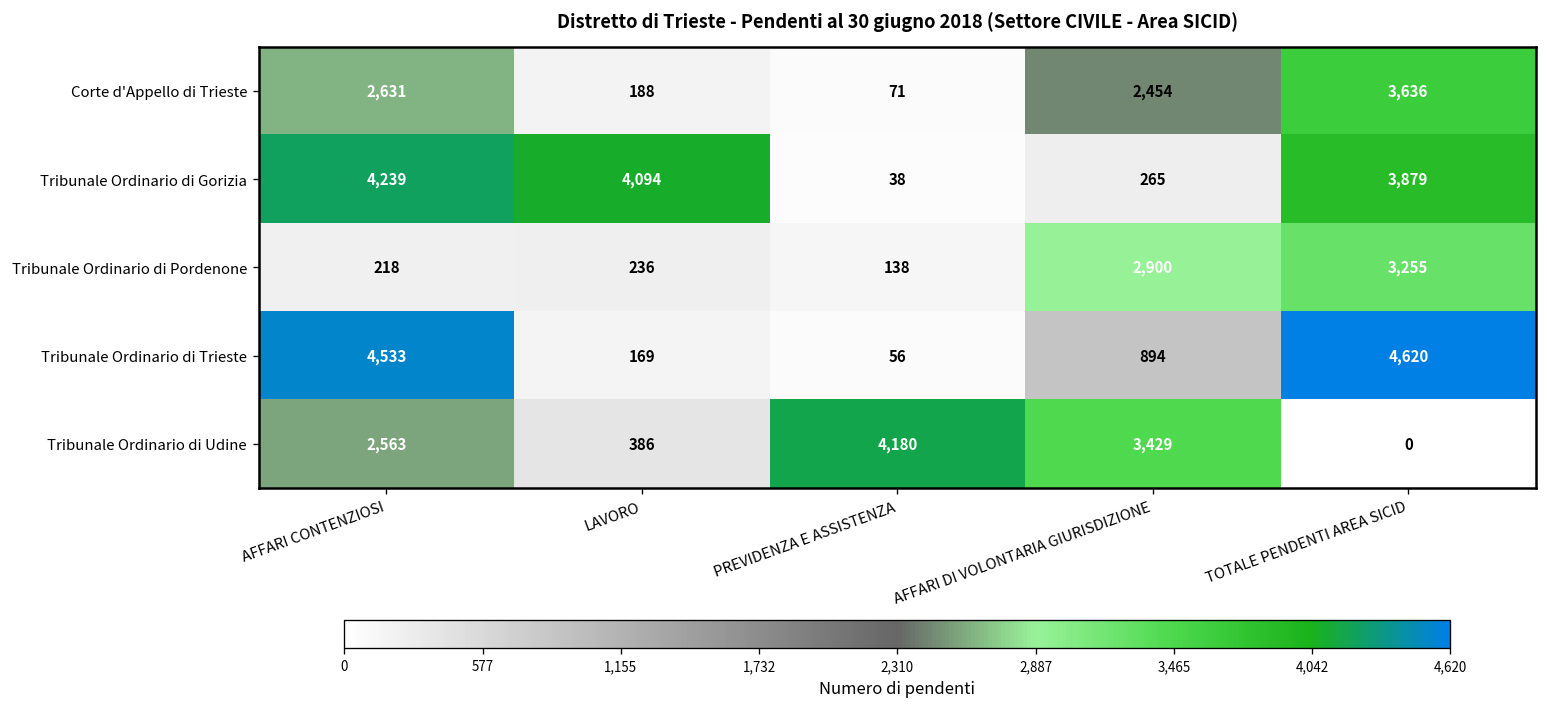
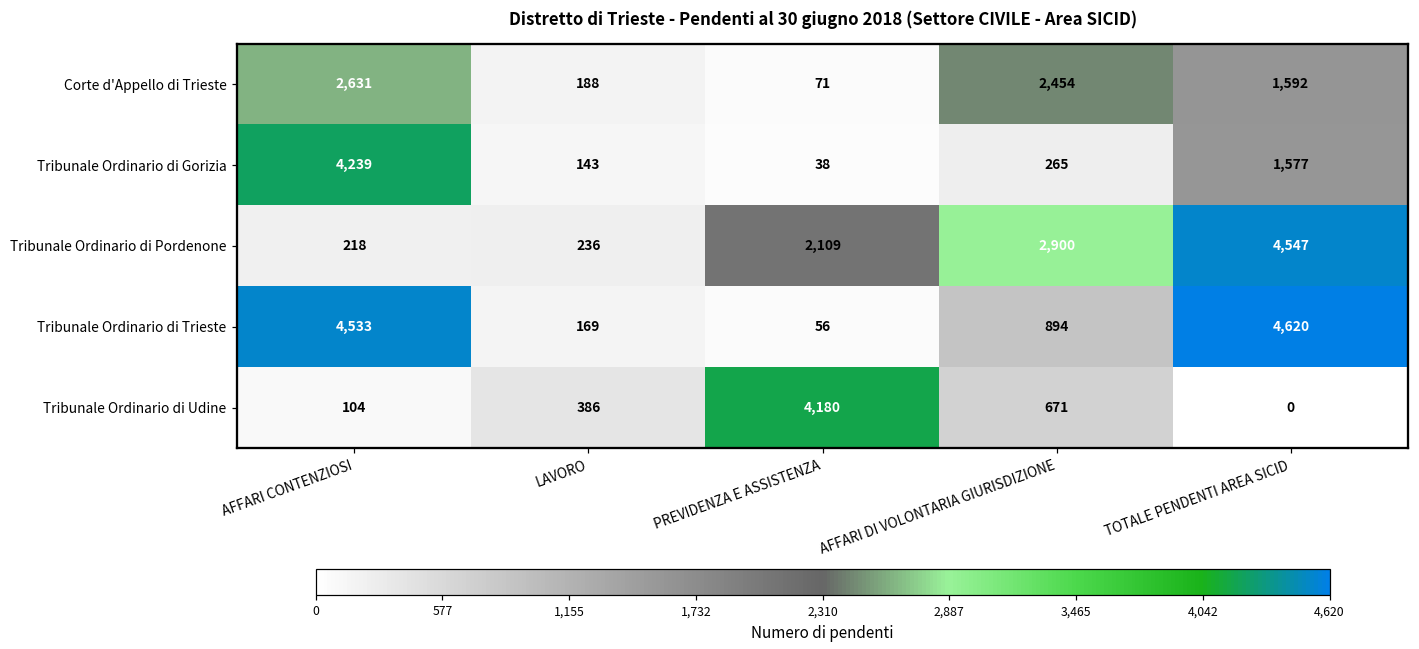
Corte d'Appello di Trieste, TOTALE PENDENTI AREA SICID: 3,636 -> 1,592
Tribunale Ordinario di Gorizia, LAVORO: 4,094 -> 143
Tribunale Ordinario di Gorizia, TOTALE PENDENTI AREA SICID: 3,879 -> 1,577
Tribunale Ordinario di Pordenone, PREVIDENZA E ASSISTENZA: 138 -> 2,109
Tribunale Ordinario di Pordenone, TOTALE PENDENTI AREA SICID: 3,255 -> 4,547
Tribunale Ordinario di Udine, AFFARI CONTENZIOSI: 2,563 -> 104
Tribunale Ordinario di Udine, AFFARI DI VOLONTARIA GIURISDIZIONE: 3,429 -> 671
